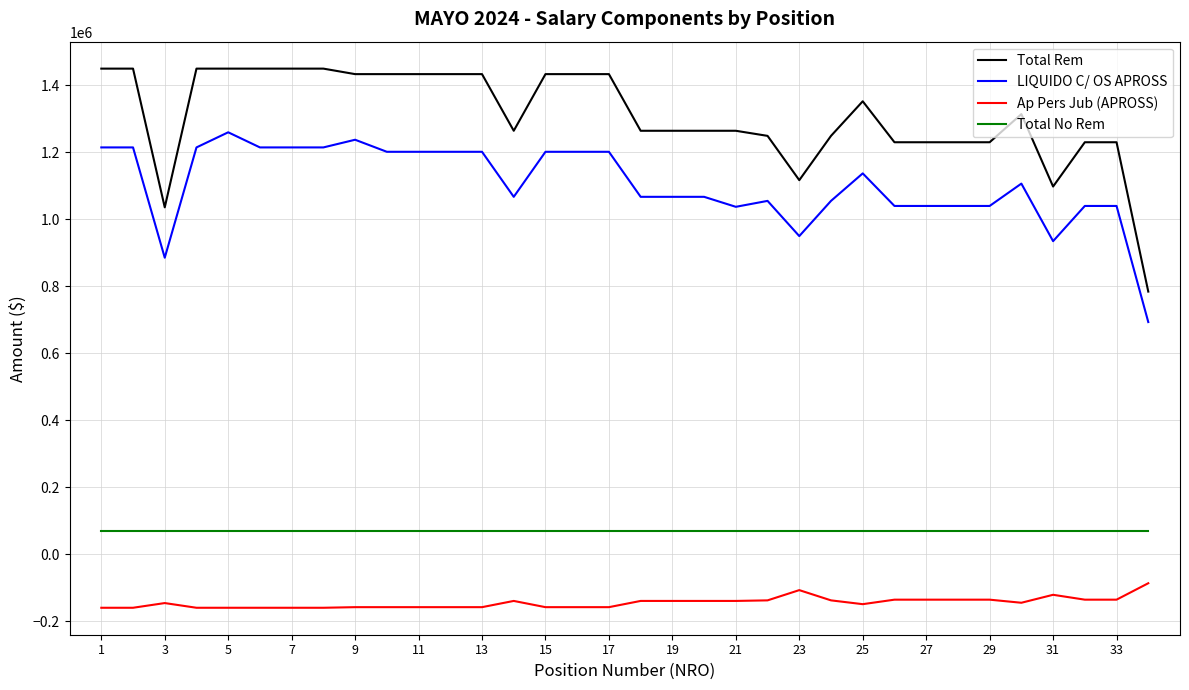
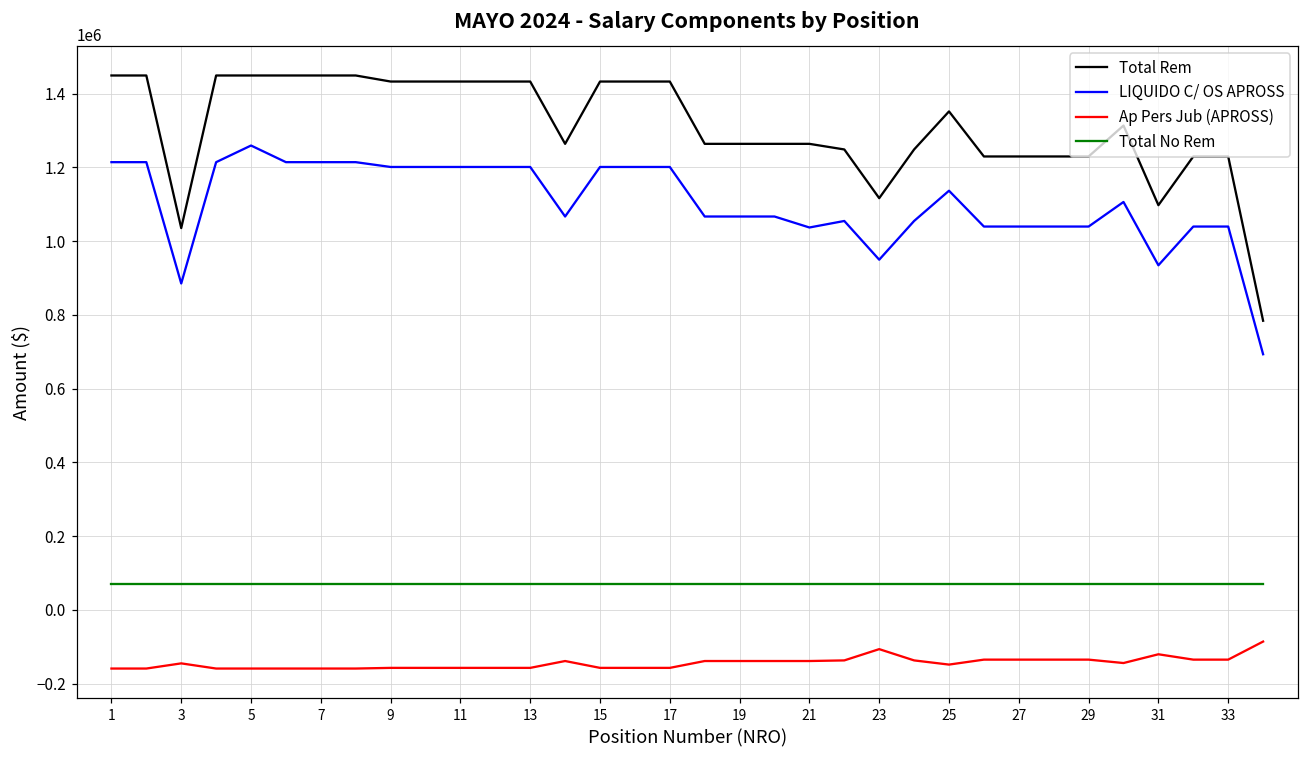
LIQUIDO C/ OS APROSS, 9: 1240000 -> 1200000
